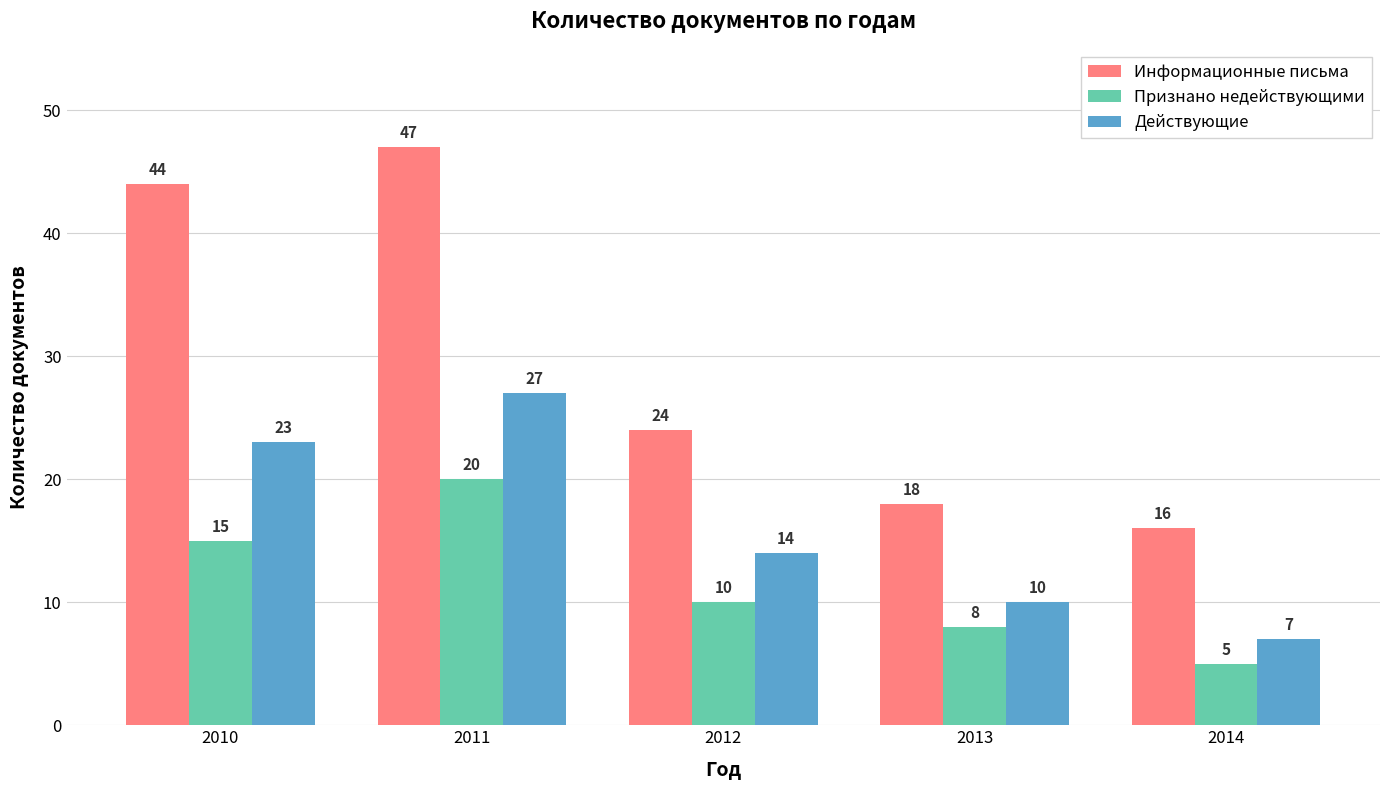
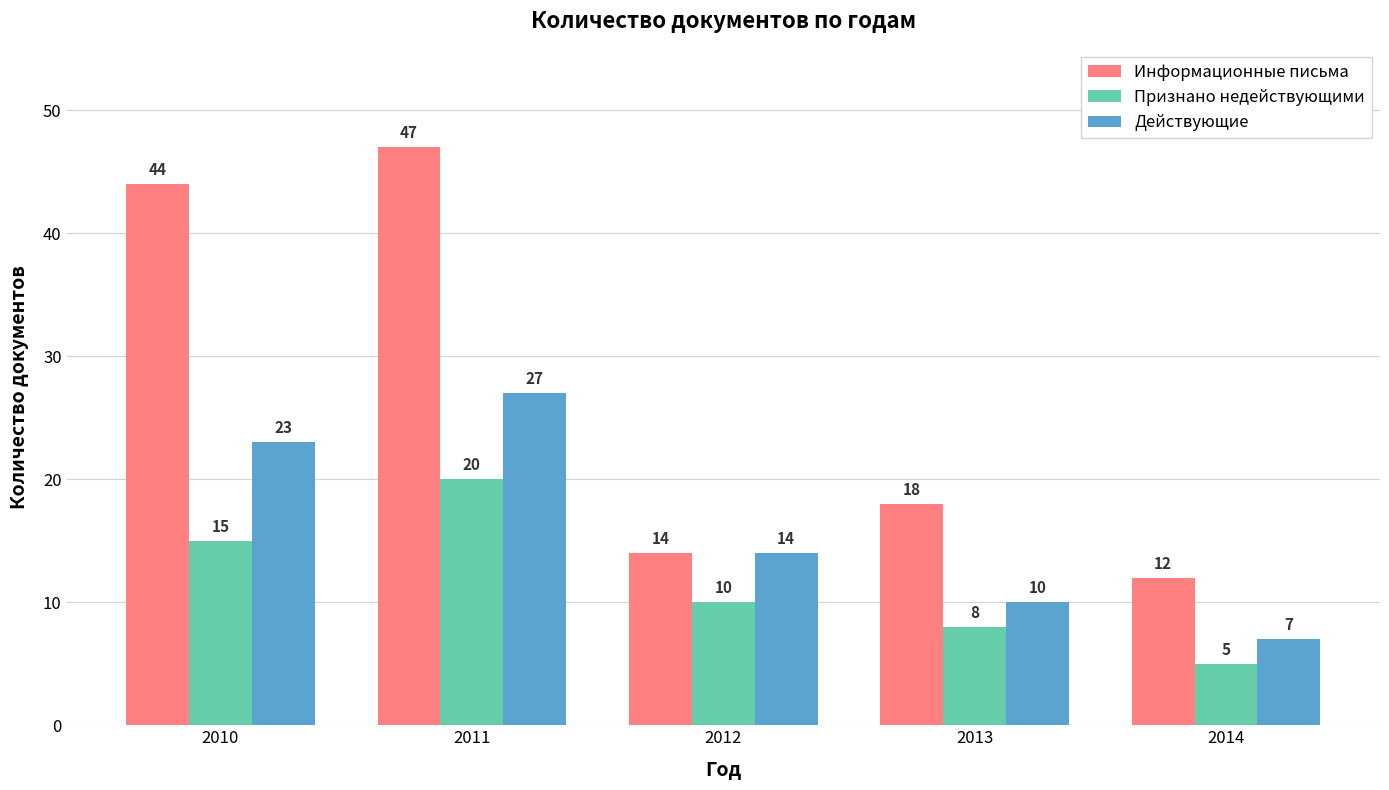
Информационные письма, 2012: 24 -> 14
Информационные письма, 2014: 16 -> 12
